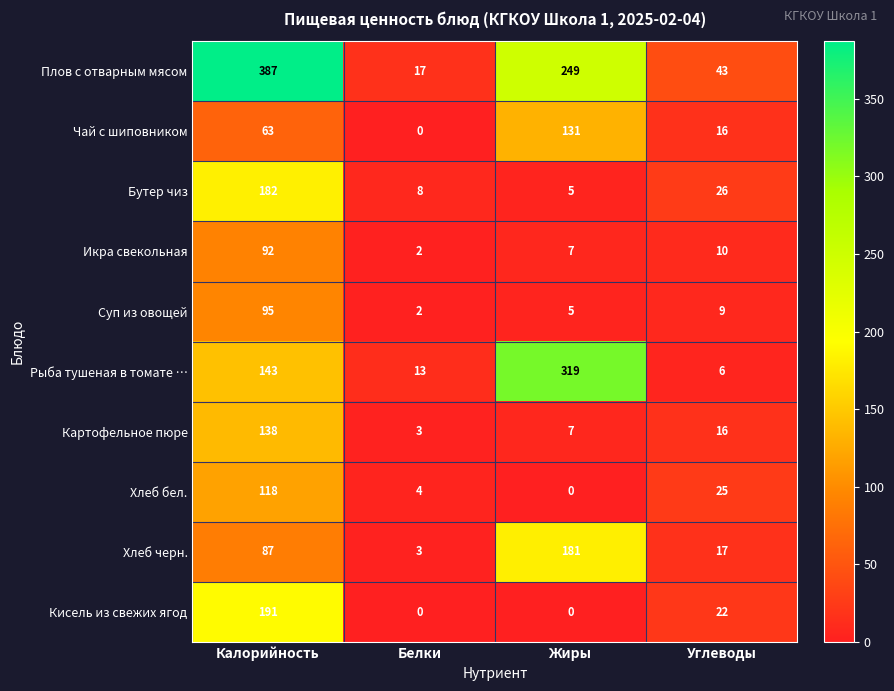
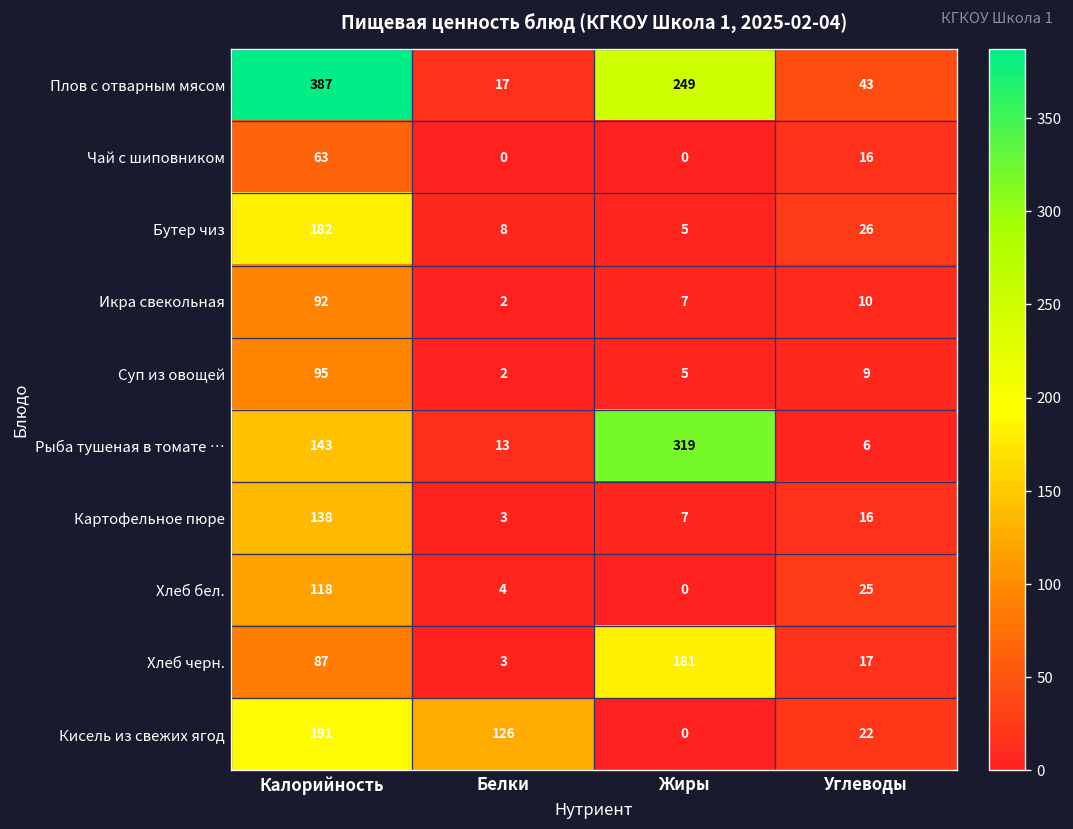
Чай с шиповником, Жиры: 131 -> 0
Кисель из свежих ягод, Белки: 0 -> 126
